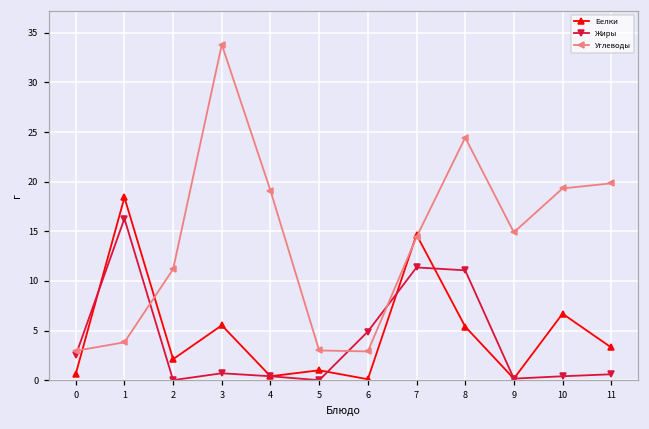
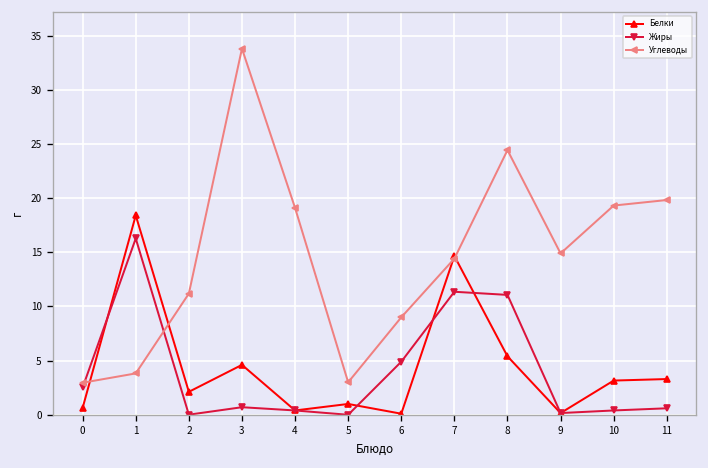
Белки, 3: 6 -> 5
Углеводы, 6: 3 -> 9
Белки, 10: 7 -> 3
